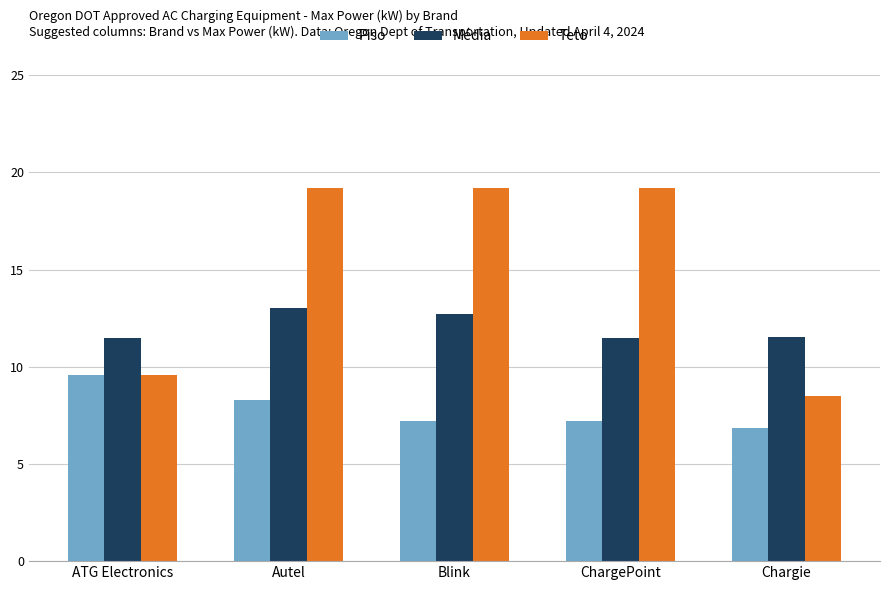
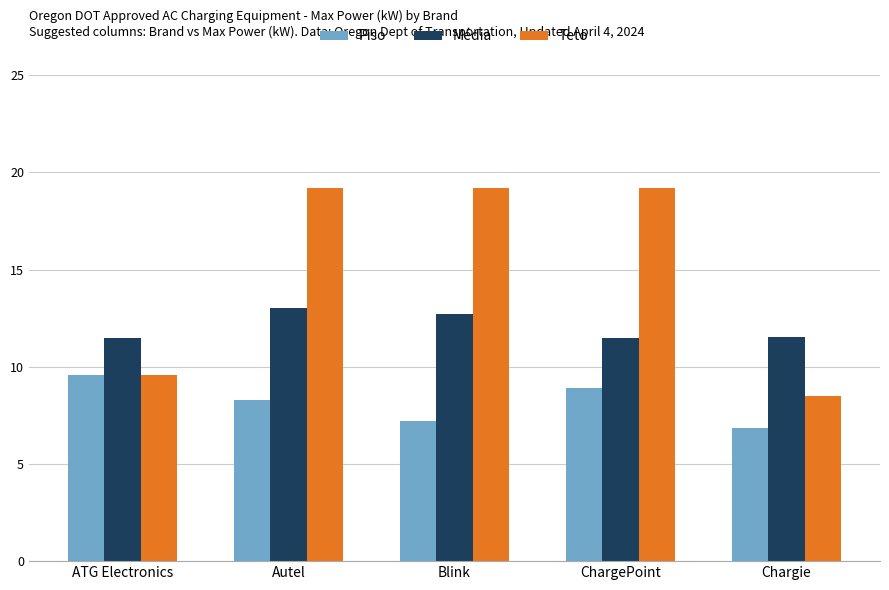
Piso, ChargePoint: 7.2 -> 8.9
